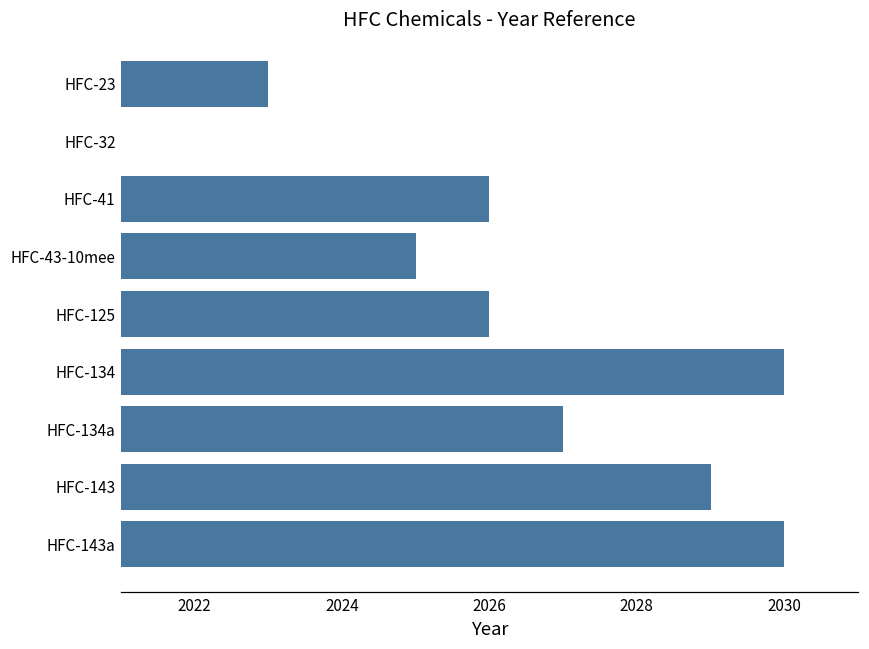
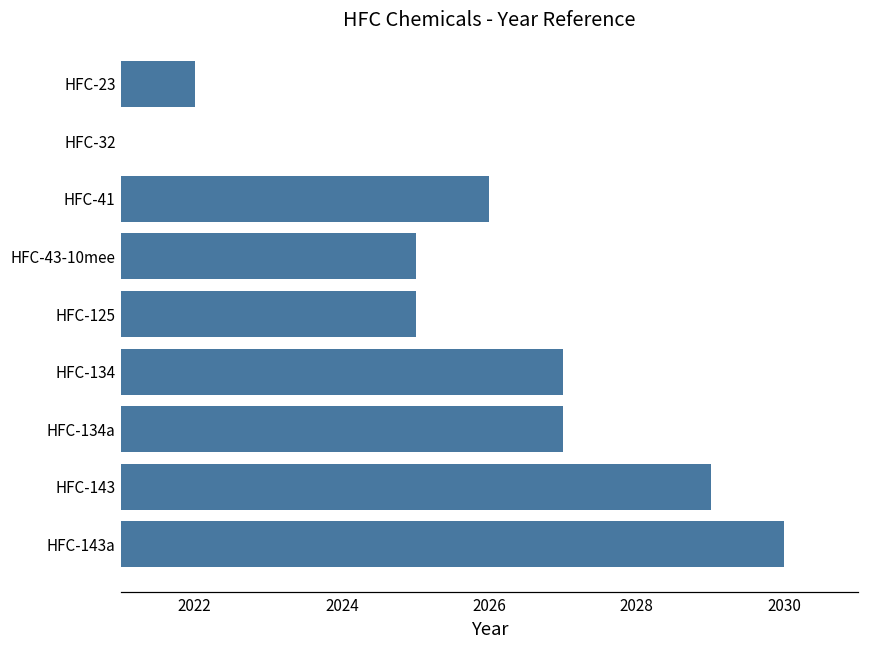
HFC-23: 2023 -> 2022
HFC-125: 2026 -> 2025
HFC-134: 2030 -> 2027
